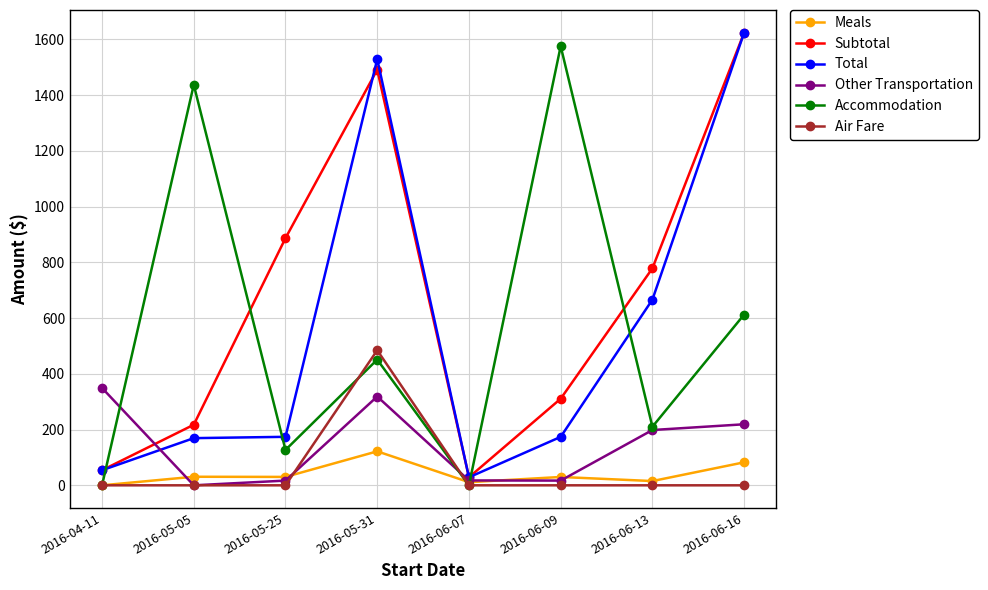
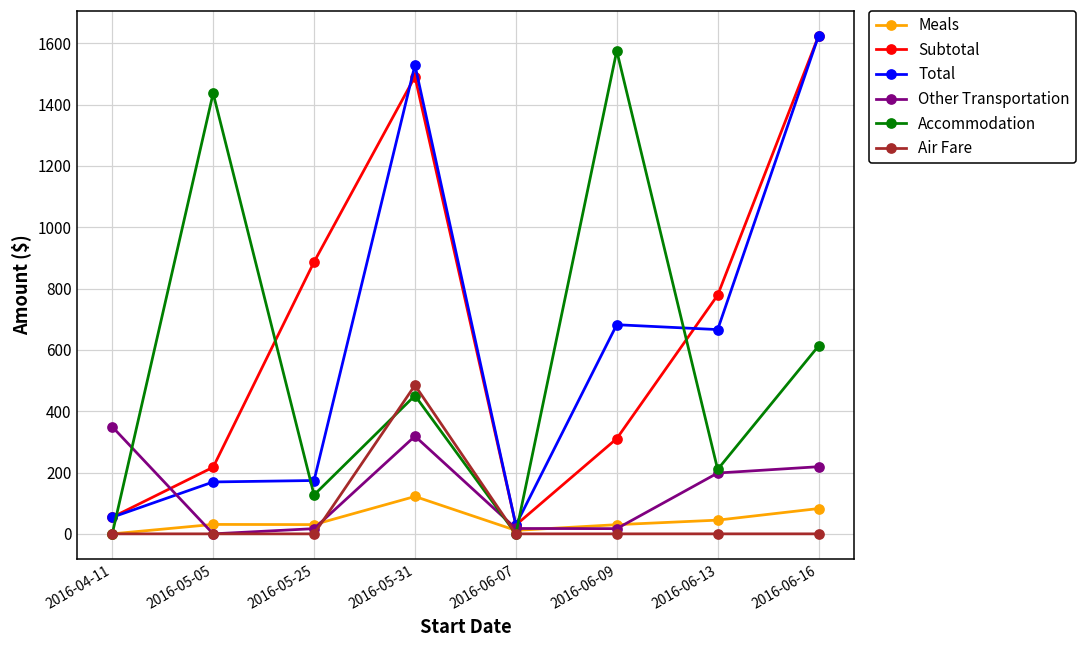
Total, 2016-06-09: 170 -> 680
Meals, 2016-06-13: 20 -> 40
